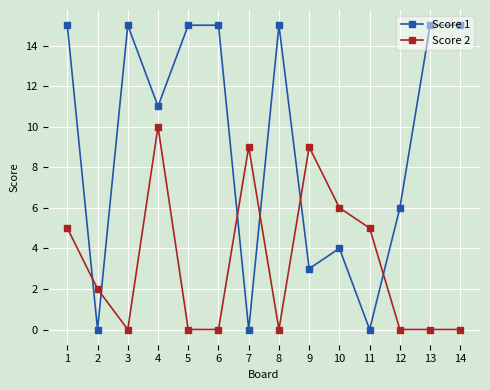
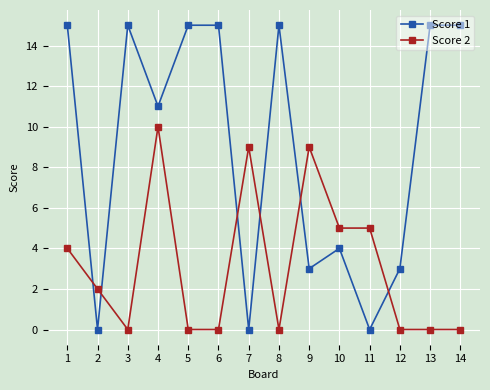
Score 2, 1: 5 -> 4
Score 2, 10: 6 -> 5
Score 1, 12: 6 -> 3
